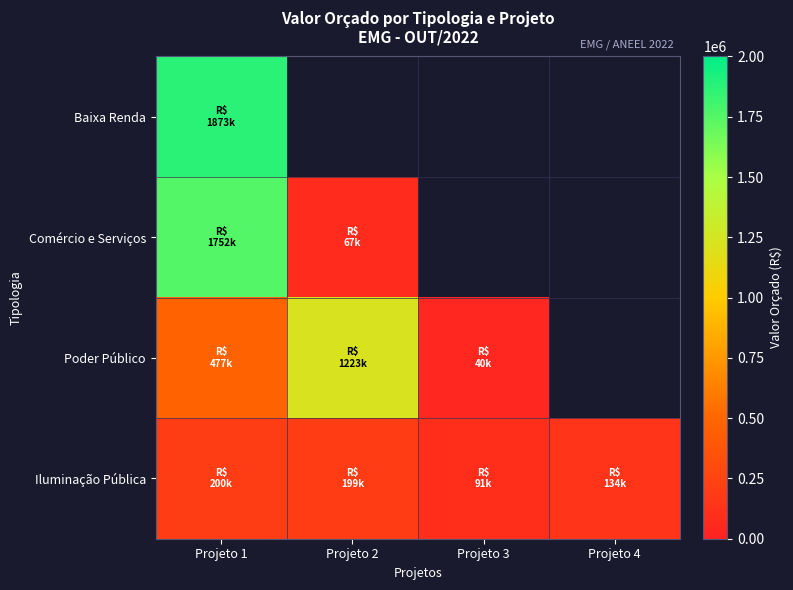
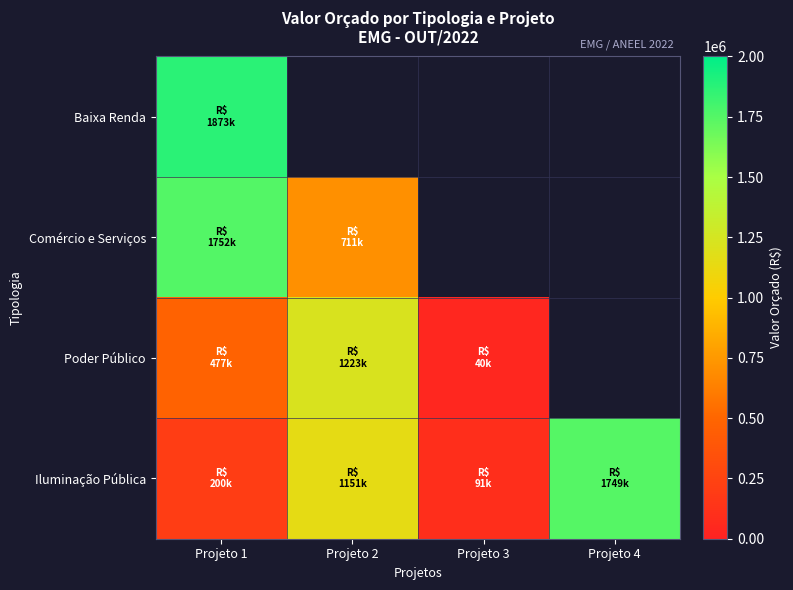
Comércio e Serviços, Projeto 2: 67k -> 711k
Iluminação Pública, Projeto 2: 199k -> 1151k
Iluminação Pública, Projeto 4: 134k -> 1749k
